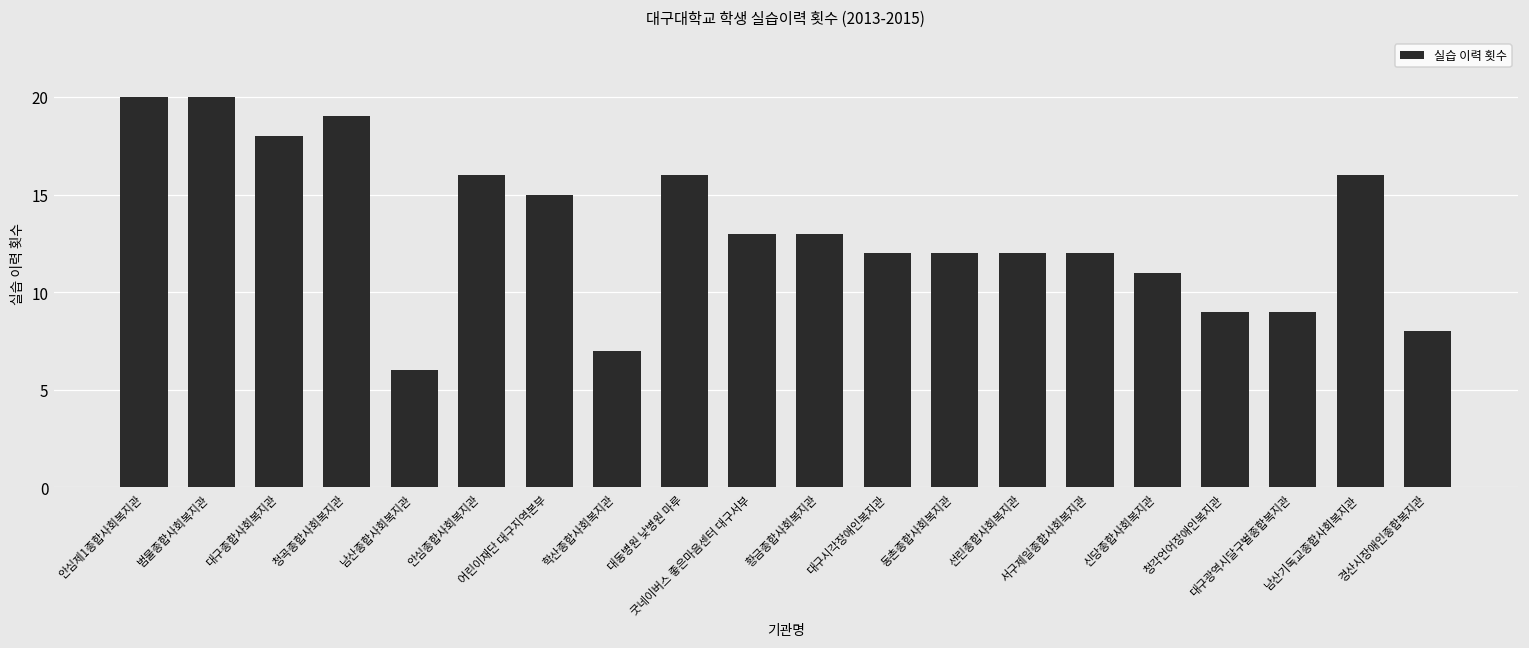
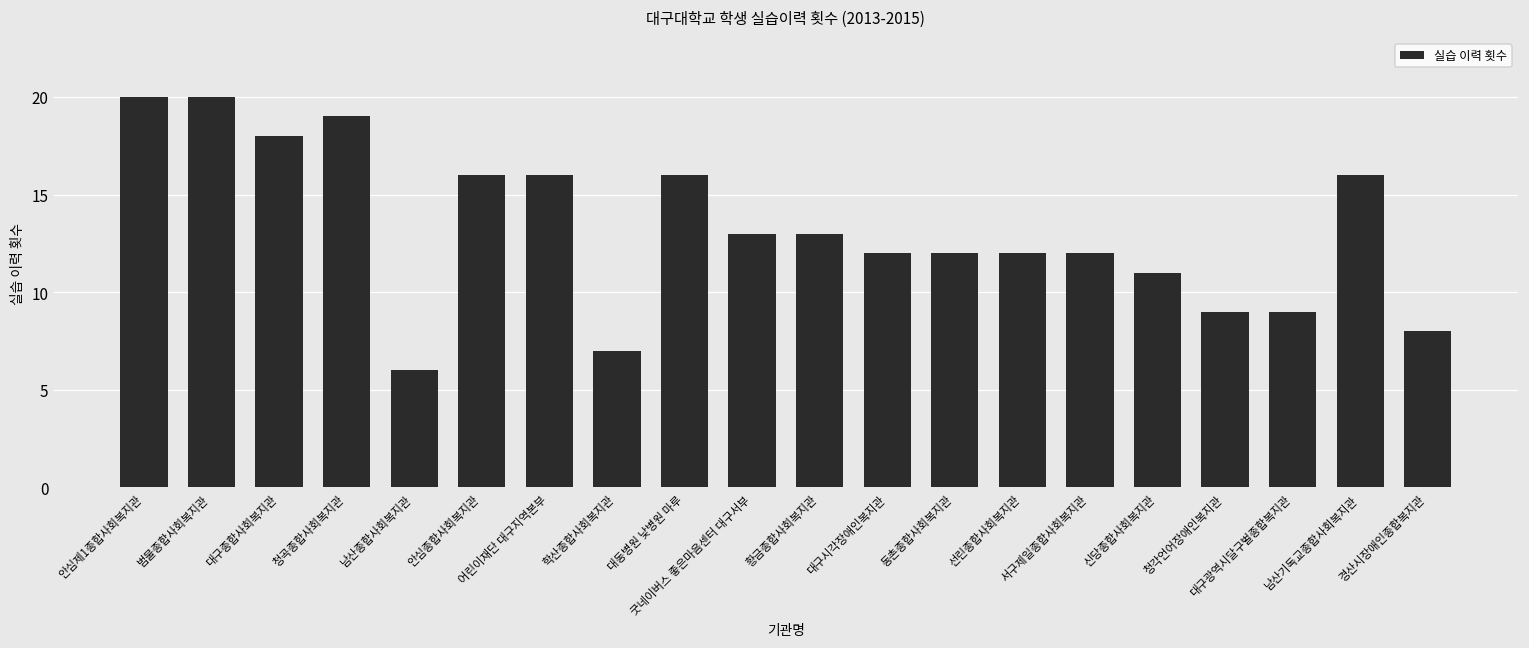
어린이재단 대구지역본부: 15 -> 16
